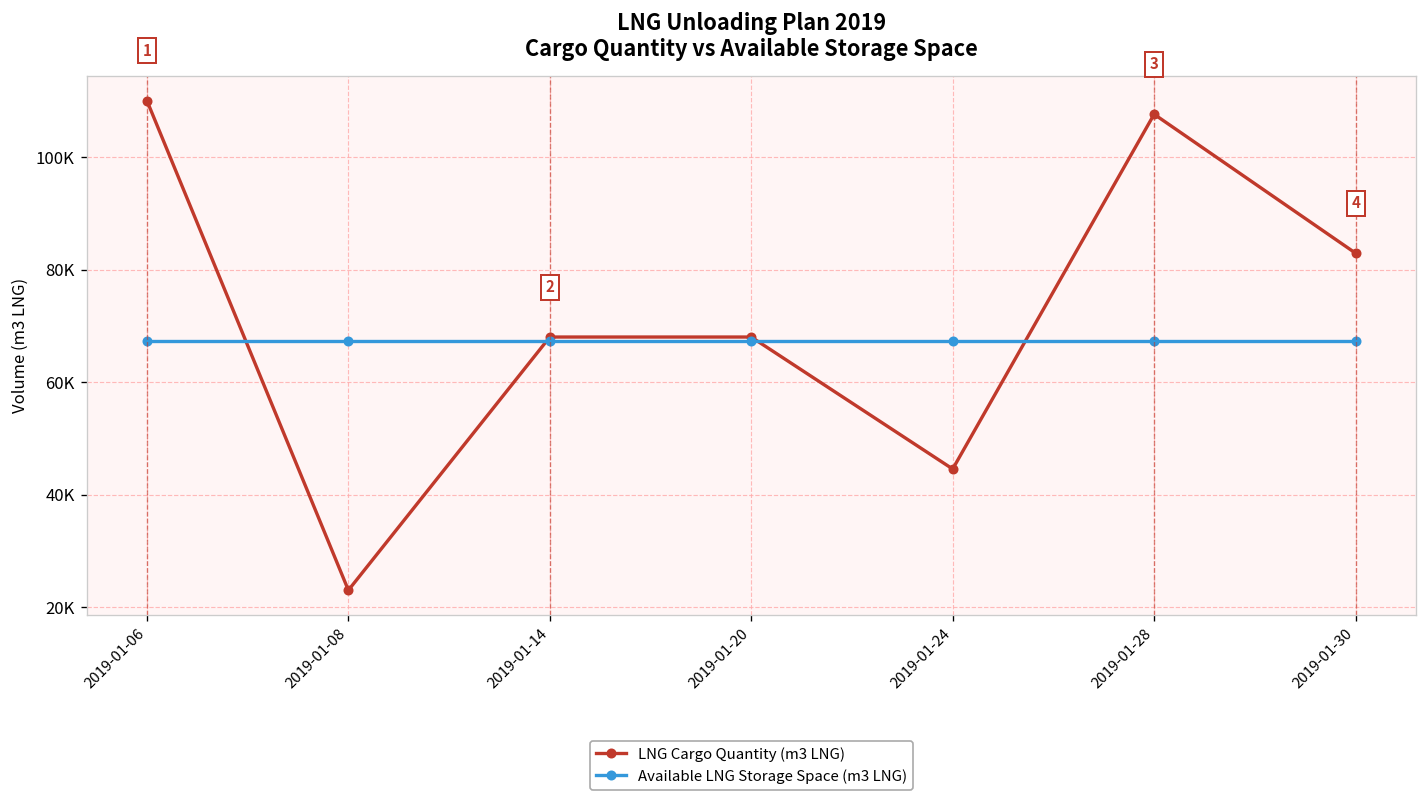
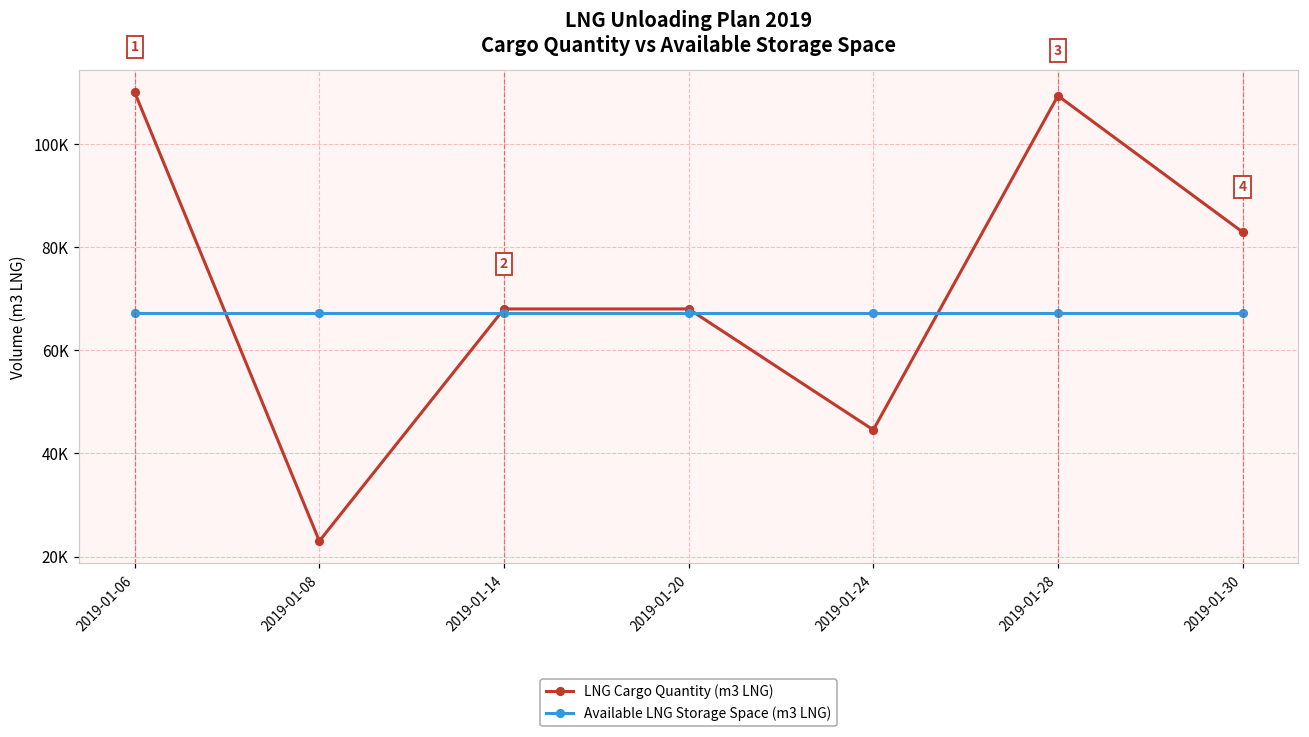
LNG Cargo Quantity (m3 LNG), 2019-01-28: 108000 -> 109000
